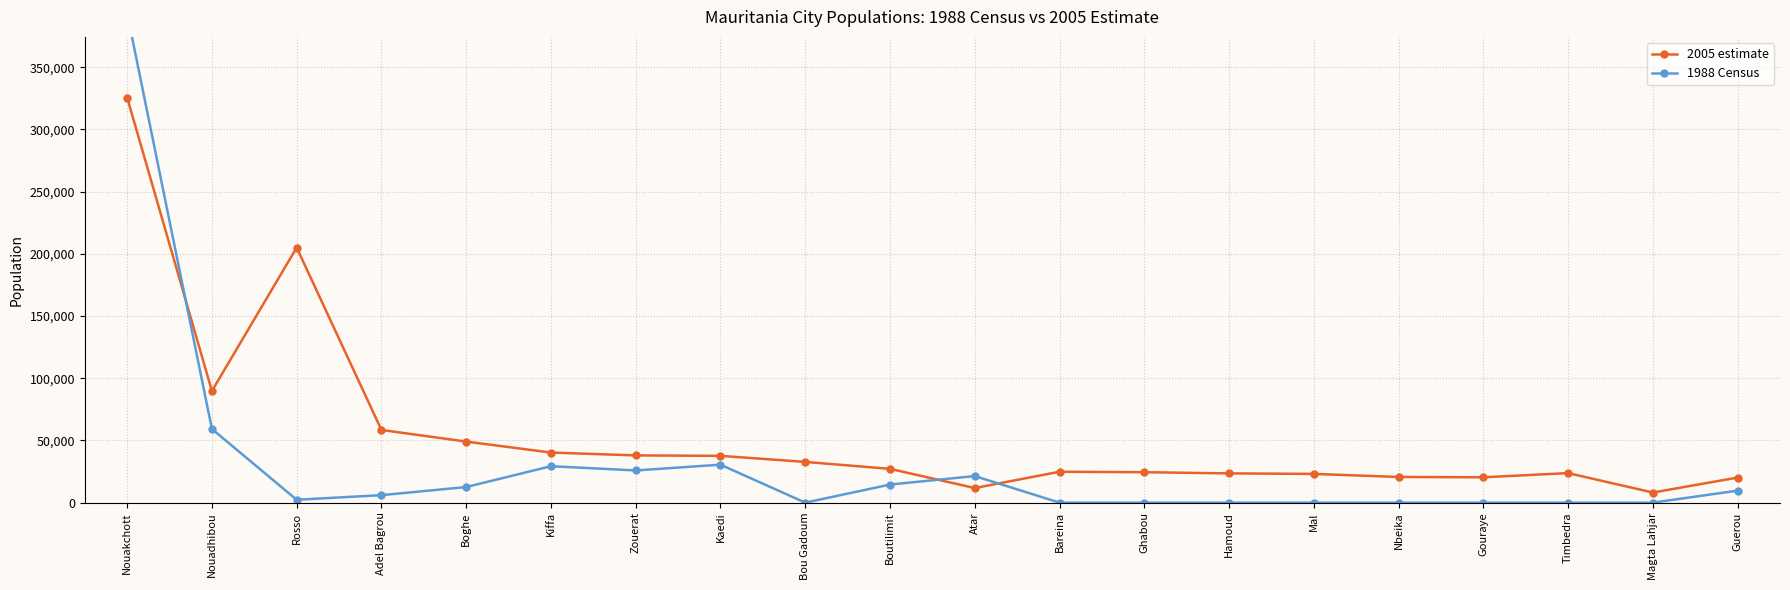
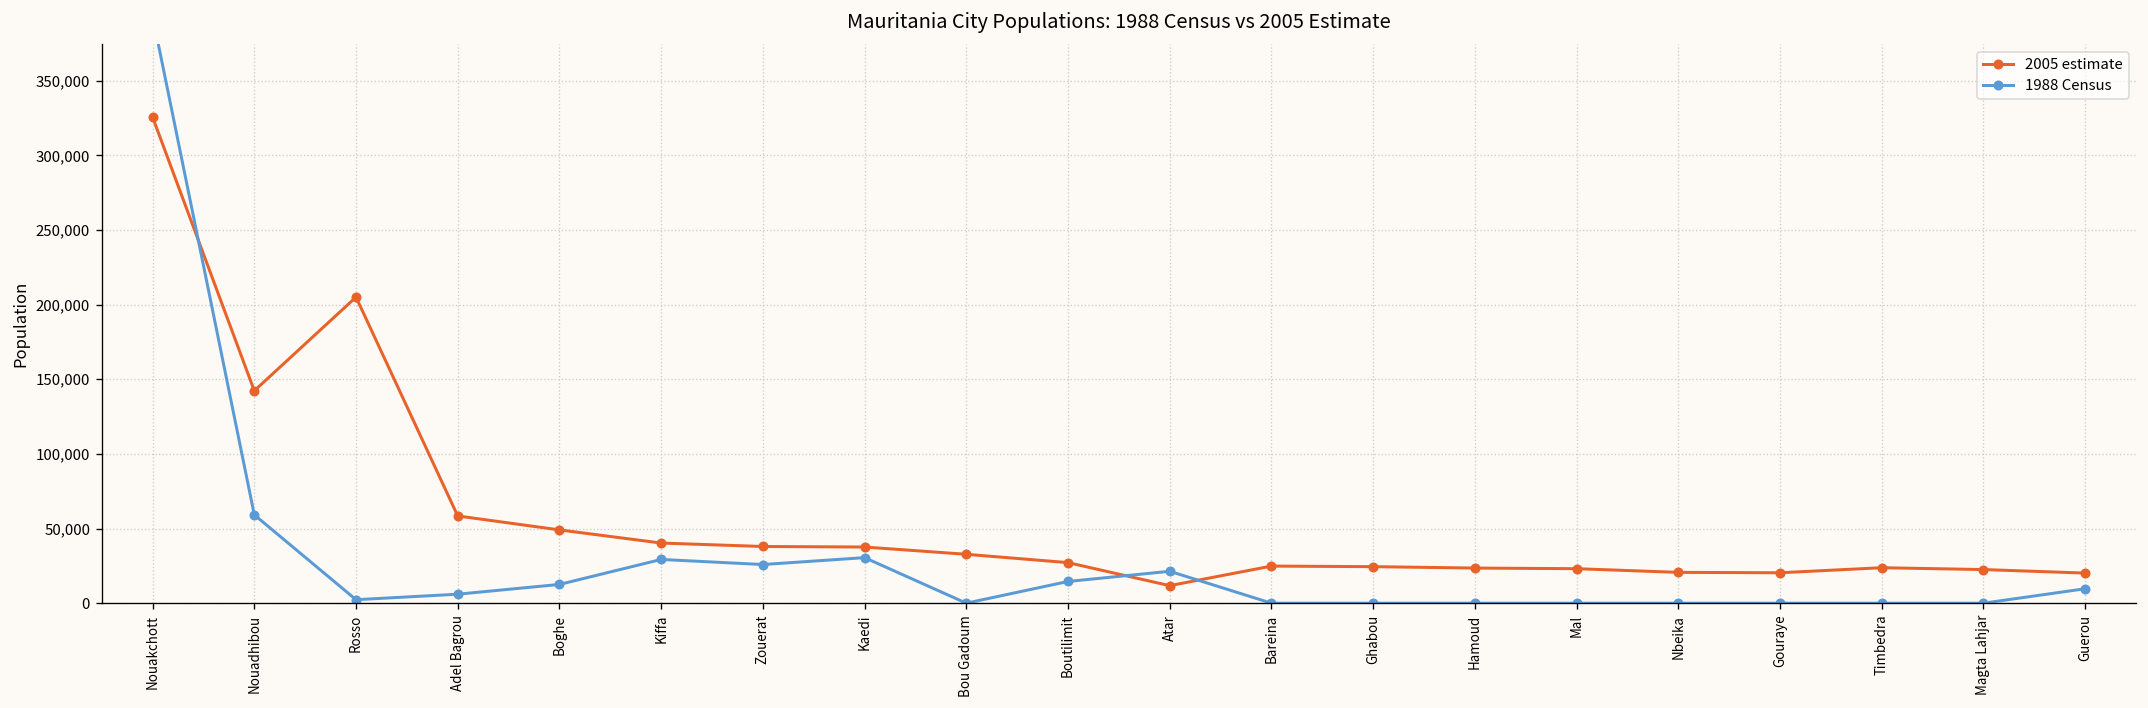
2005 estimate, Nouadhibou: 90,000 -> 142,000
2005 estimate, Magta Lahjar: 8,000 -> 23,000
